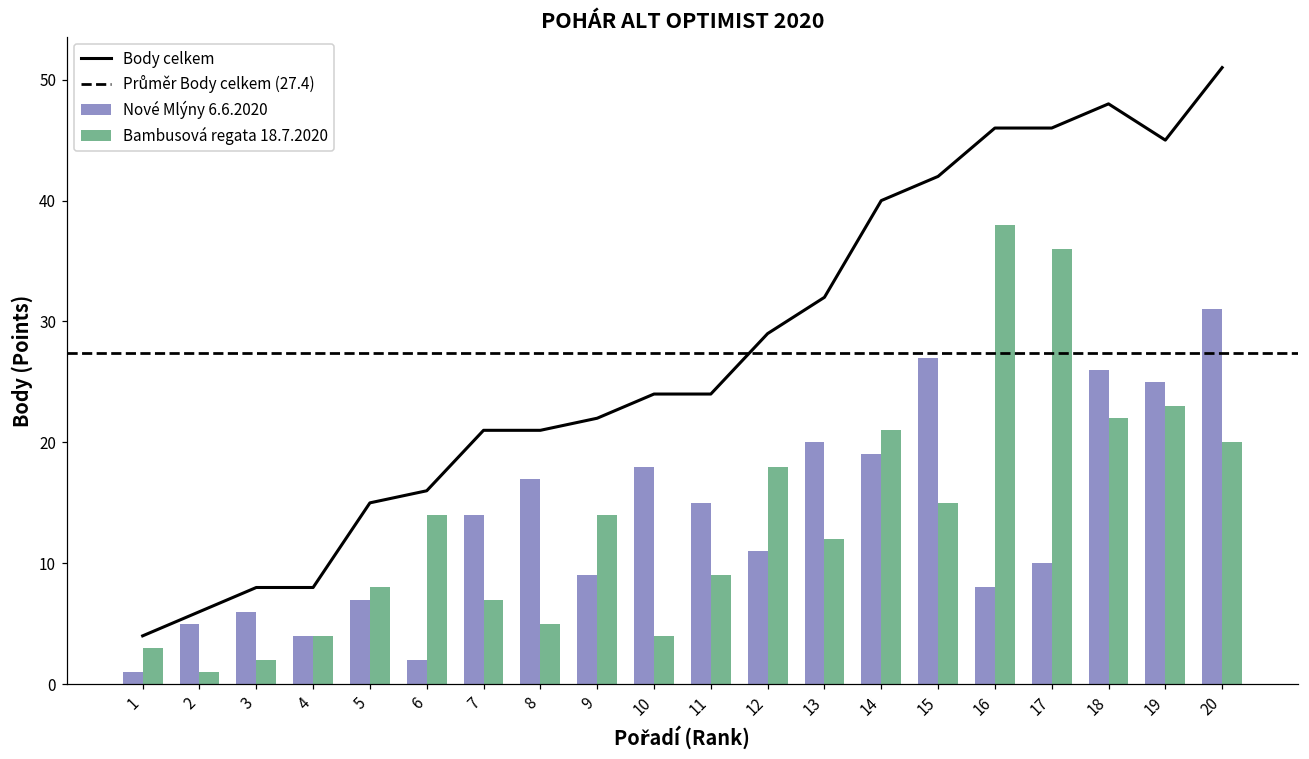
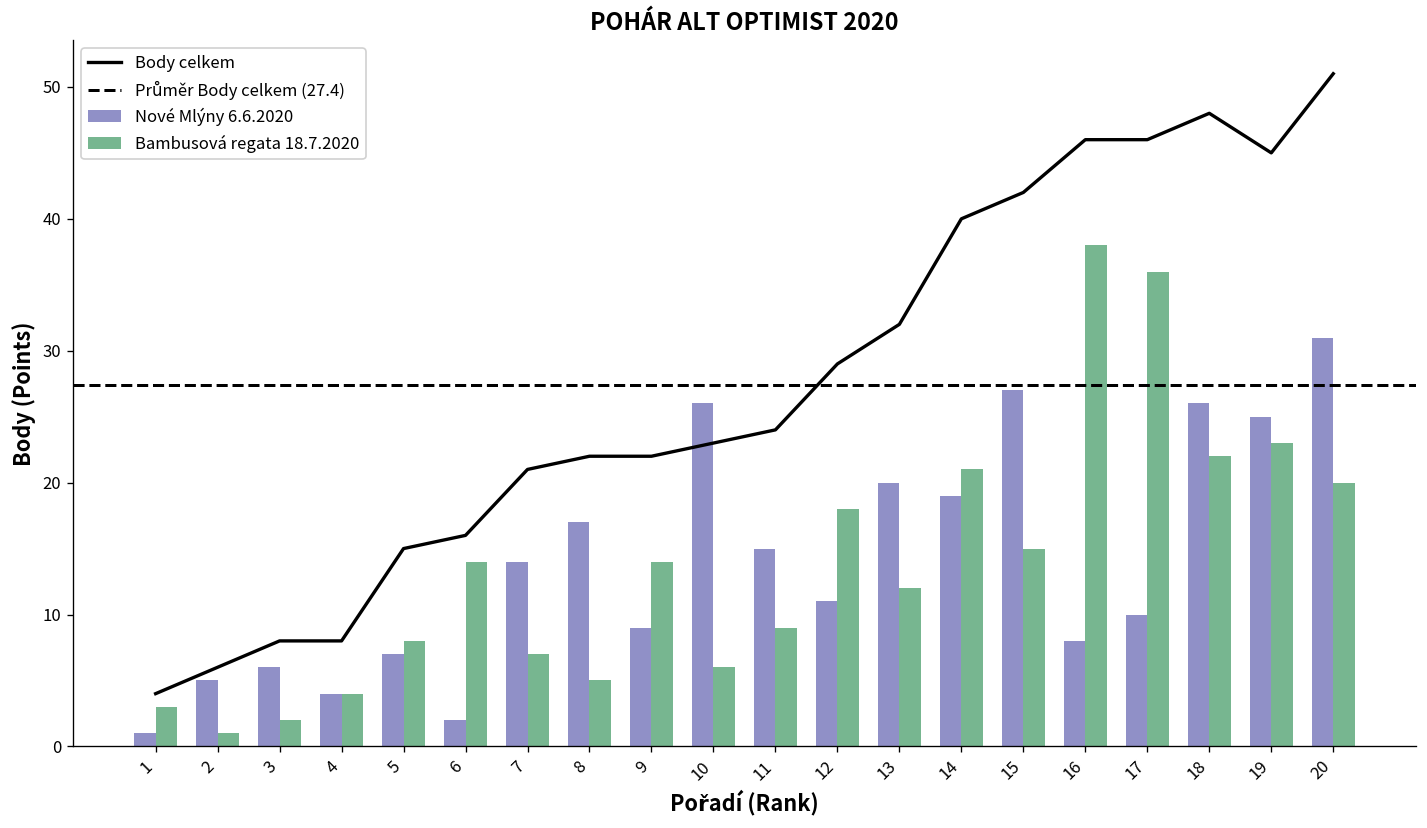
Body celkem, 8: 21 -> 22
Nové Mlýny 6.6.2020, 10: 18 -> 26
Body celkem, 10: 24 -> 23
Bambusová regata 18.7.2020, 10: 4 -> 6
